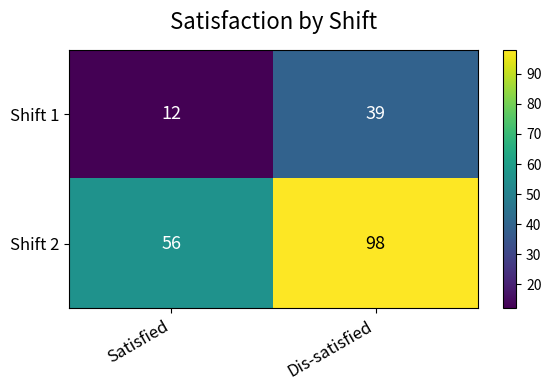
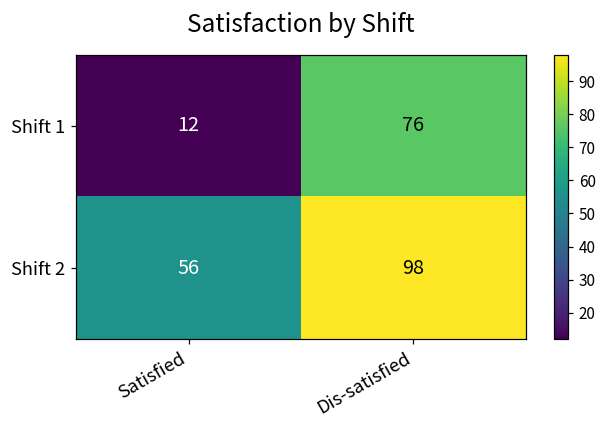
Shift 1, Dis-satisfied: 39 -> 76
